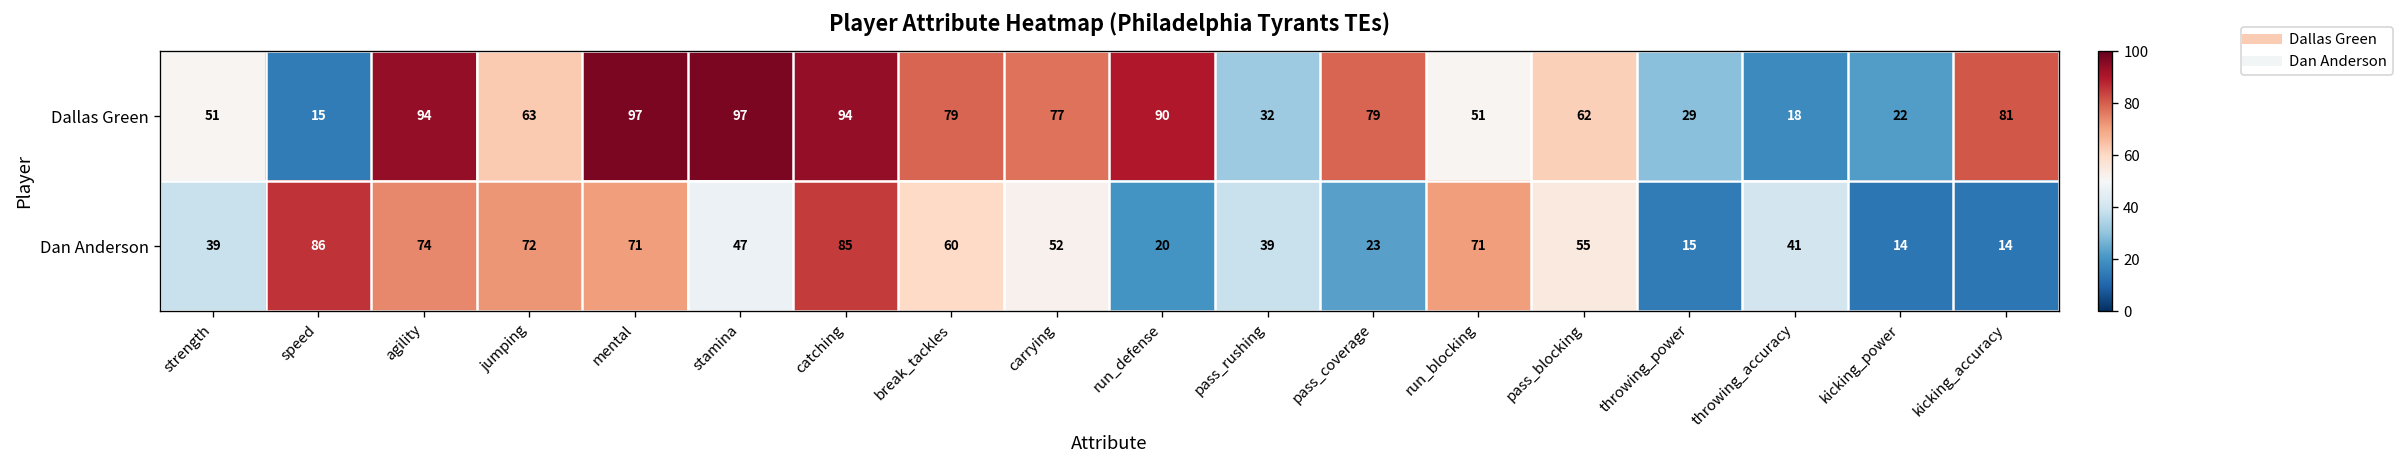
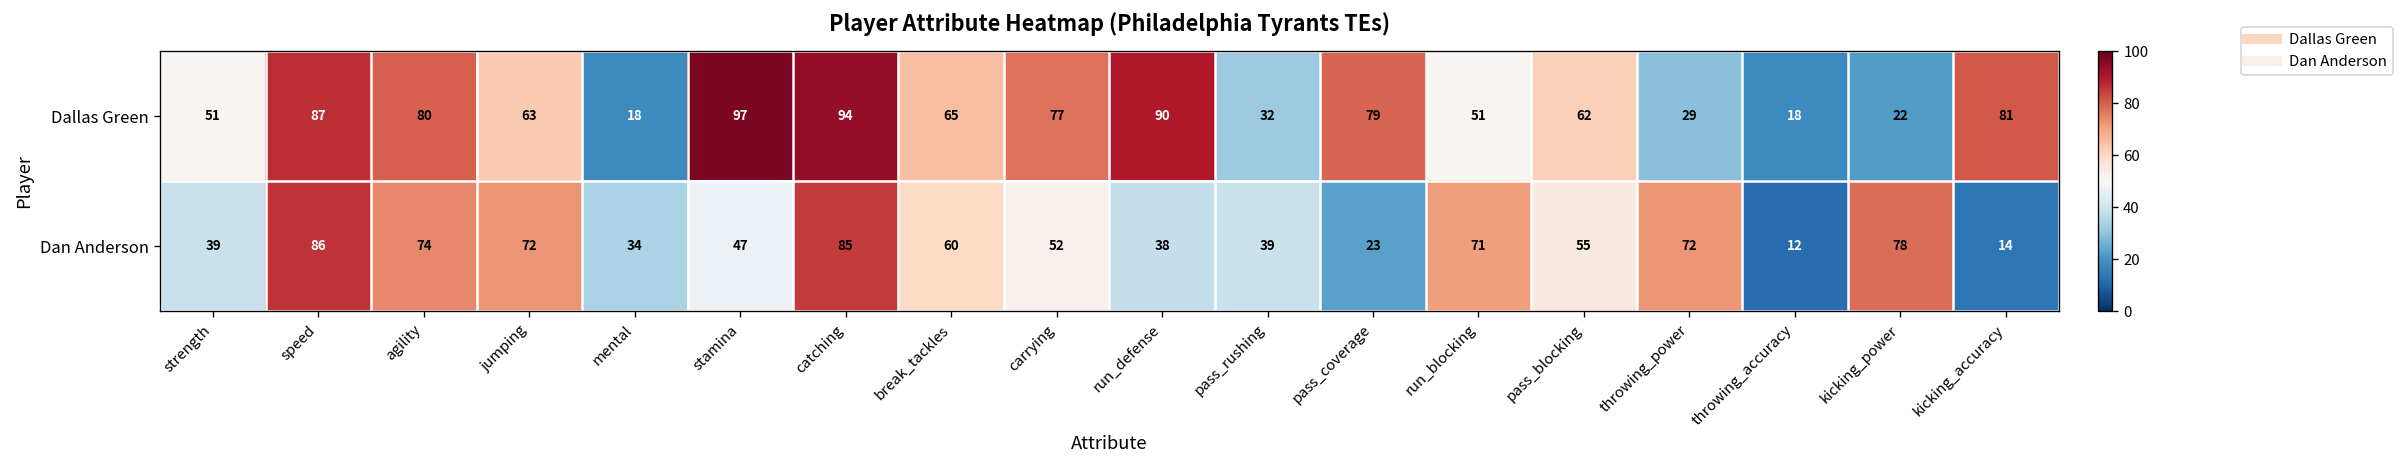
Dallas Green, speed: 15 -> 87
Dallas Green, agility: 94 -> 80
Dallas Green, mental: 97 -> 18
Dallas Green, break_tackles: 79 -> 65
Dan Anderson, mental: 71 -> 34
Dan Anderson, run_defense: 20 -> 38
Dan Anderson, throwing_power: 15 -> 72
Dan Anderson, throwing_accuracy: 41 -> 12
Dan Anderson, kicking_power: 14 -> 78
